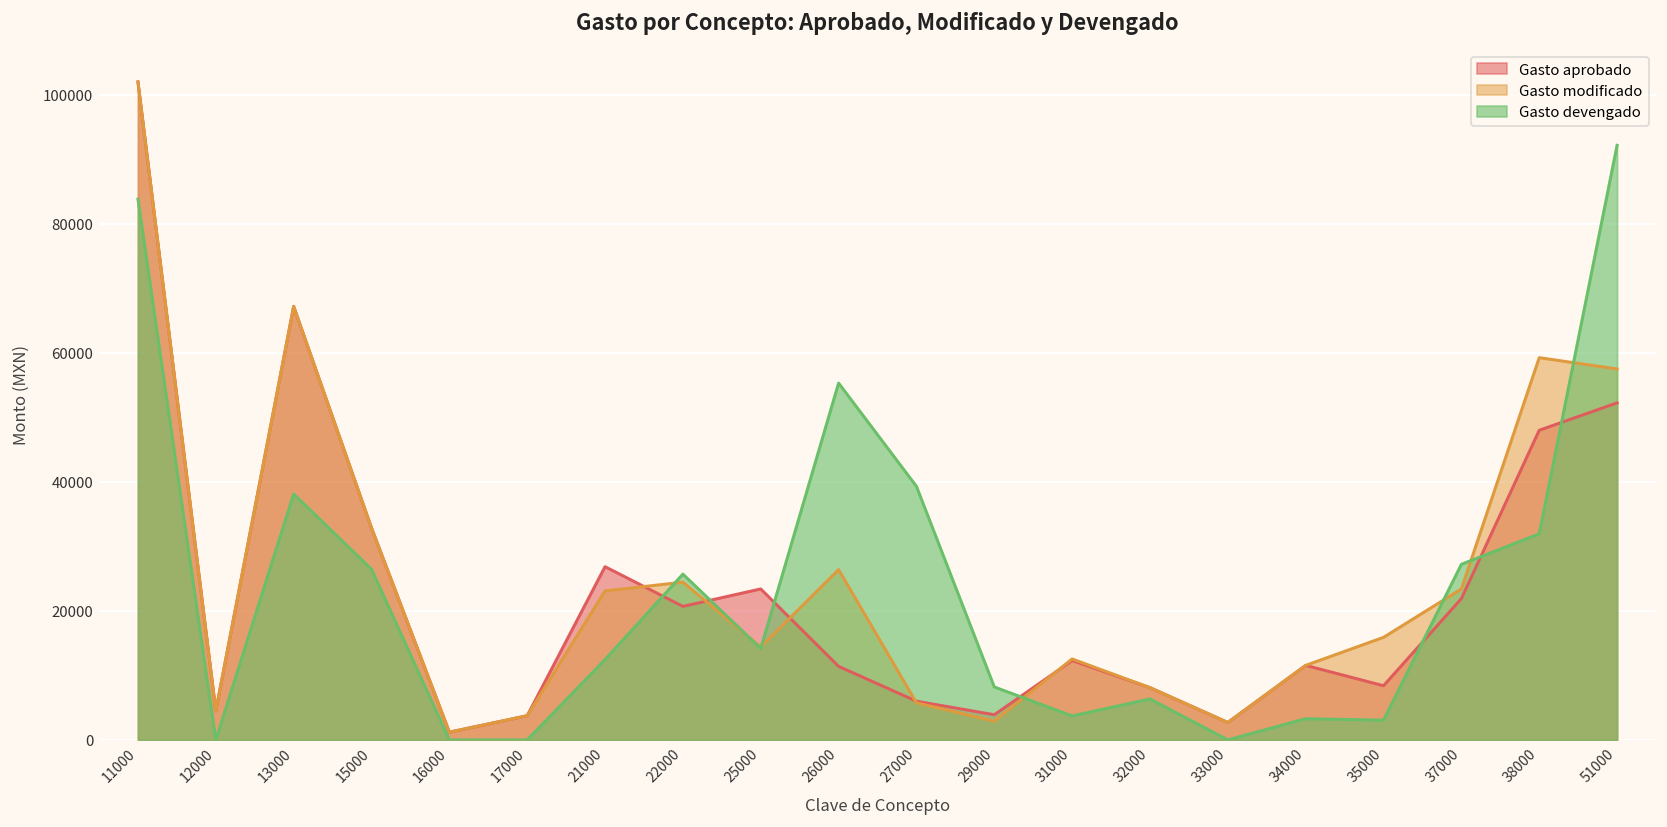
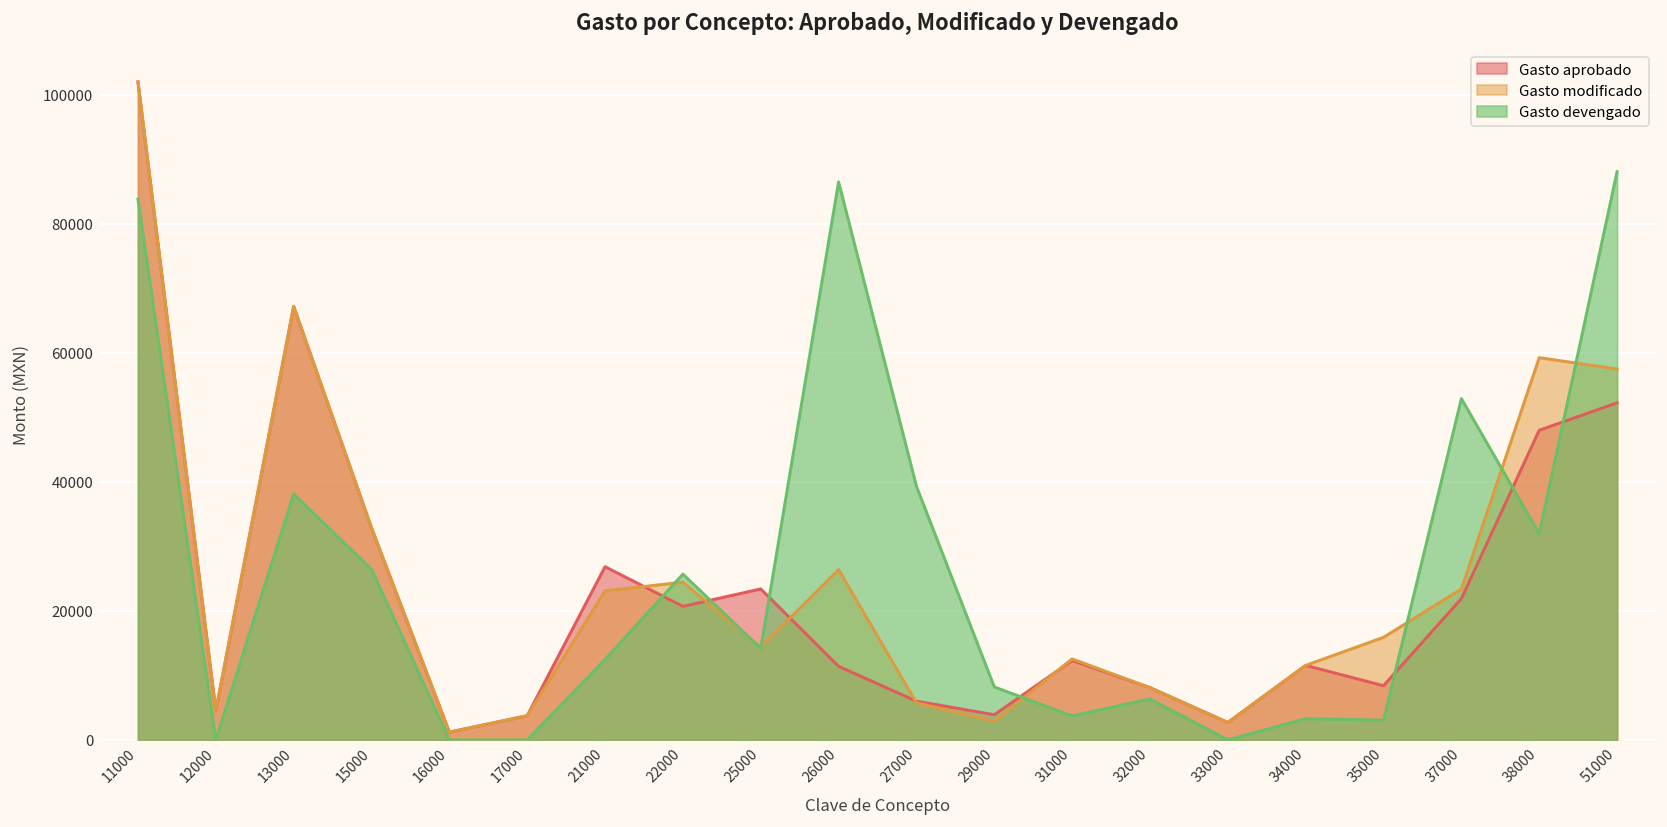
Gasto devengado, 26000: 55000 -> 86000
Gasto devengado, 37000: 27000 -> 53000
Gasto devengado, 51000: 92000 -> 88000
